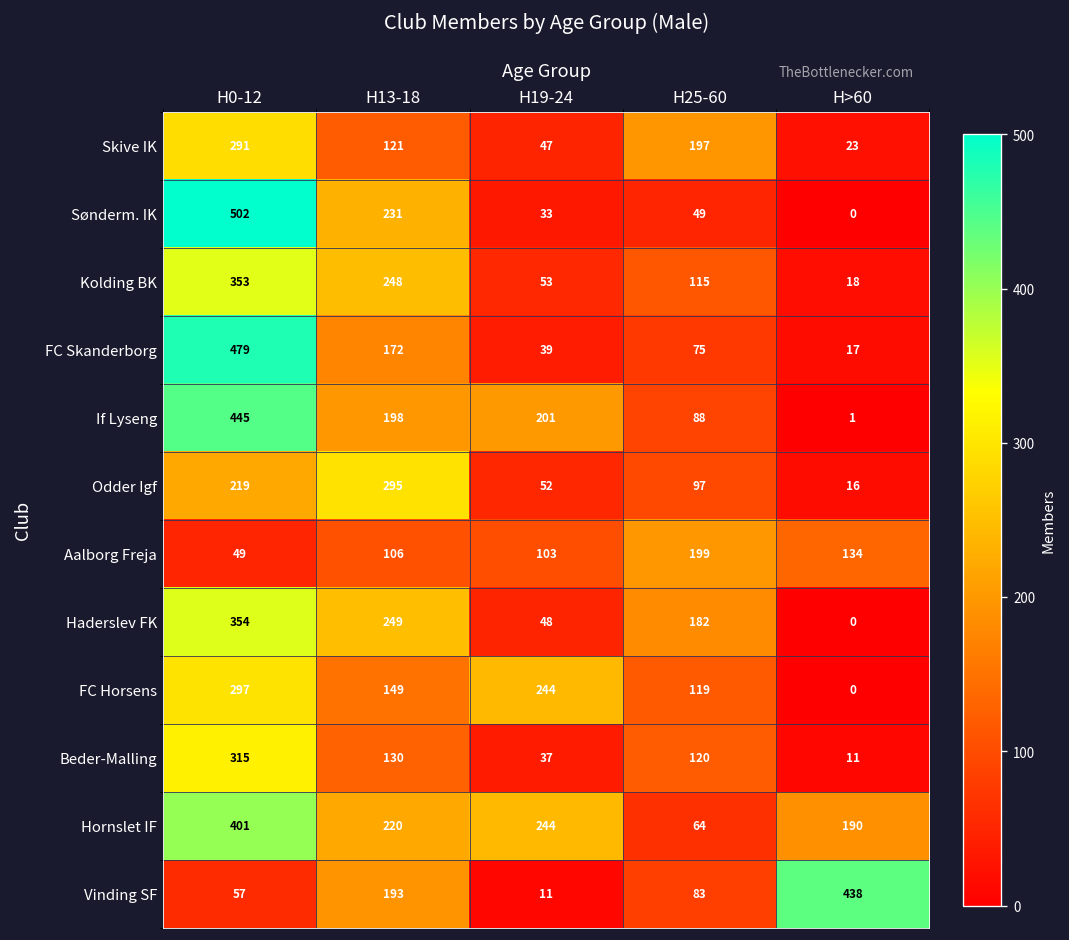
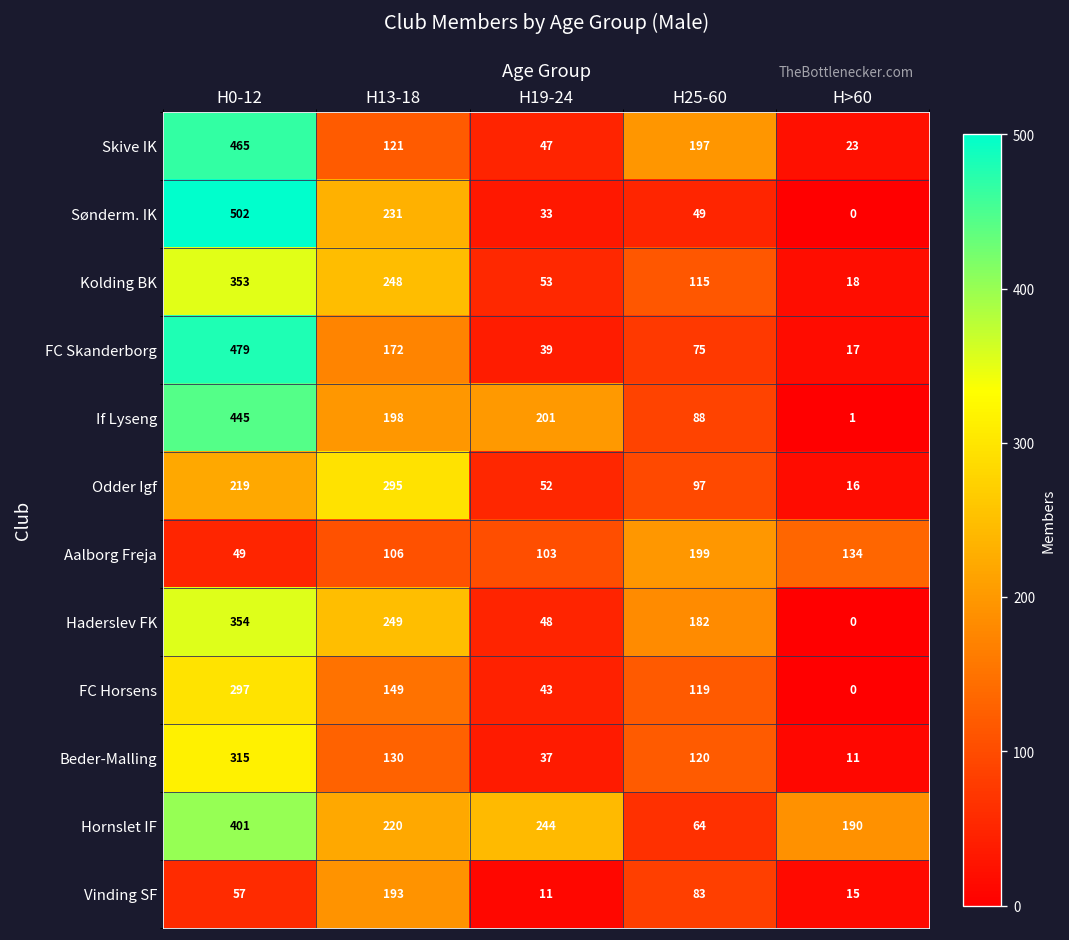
Skive IK, H0-12: 291 -> 465
FC Horsens, H19-24: 244 -> 43
Vinding SF, H>60: 438 -> 15
